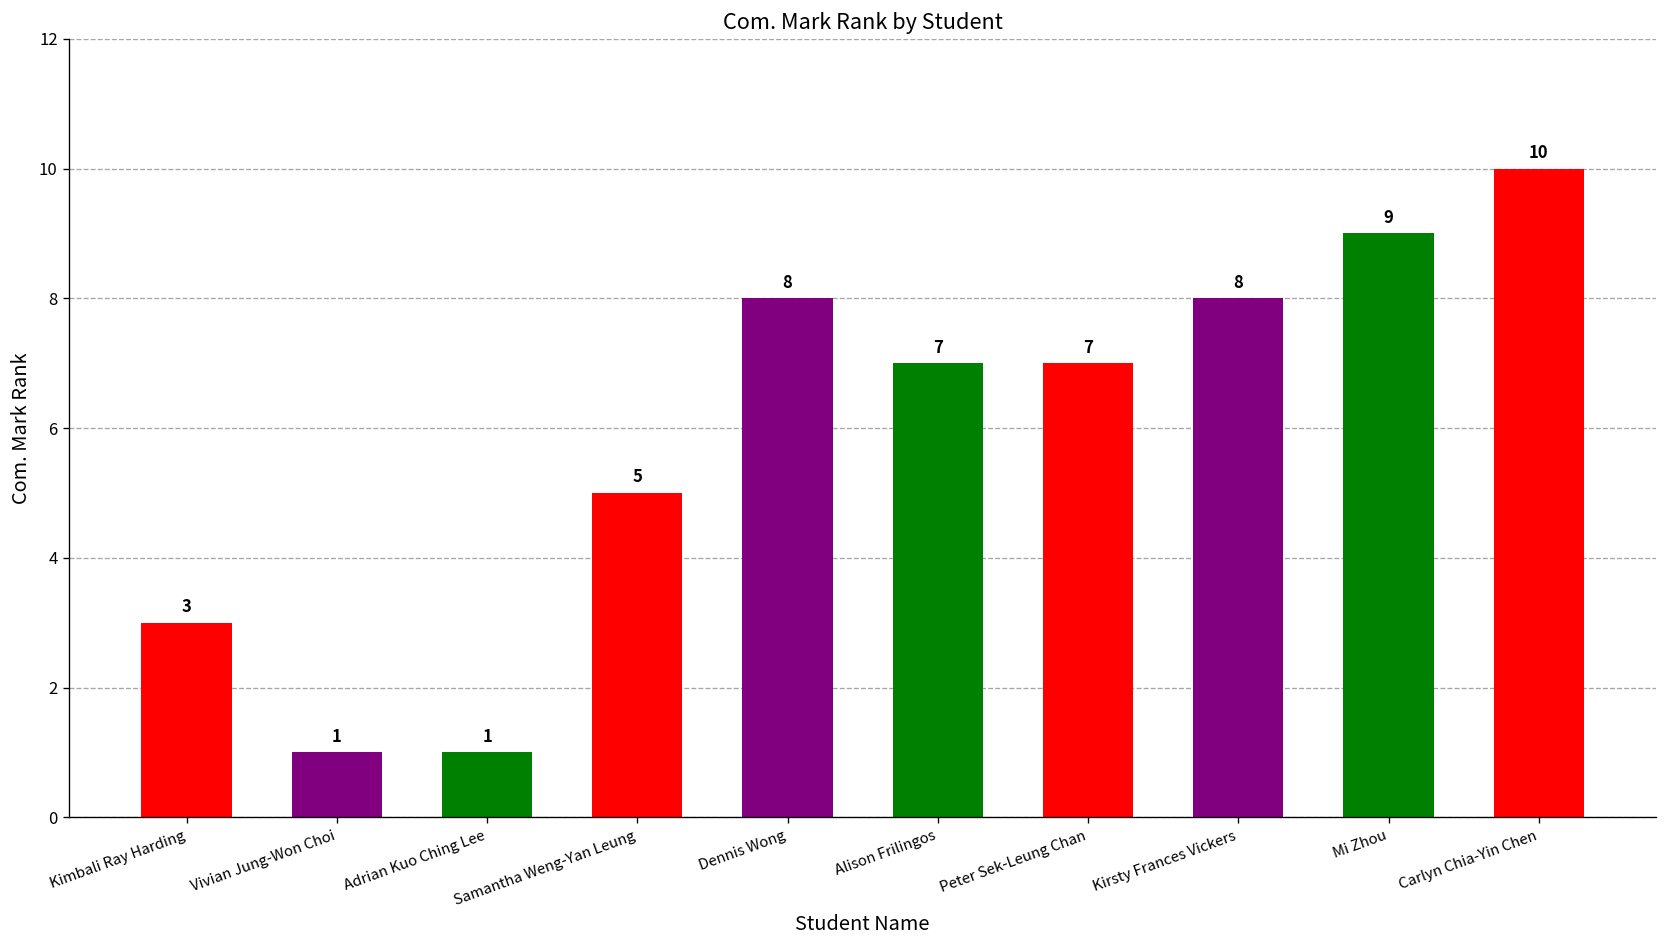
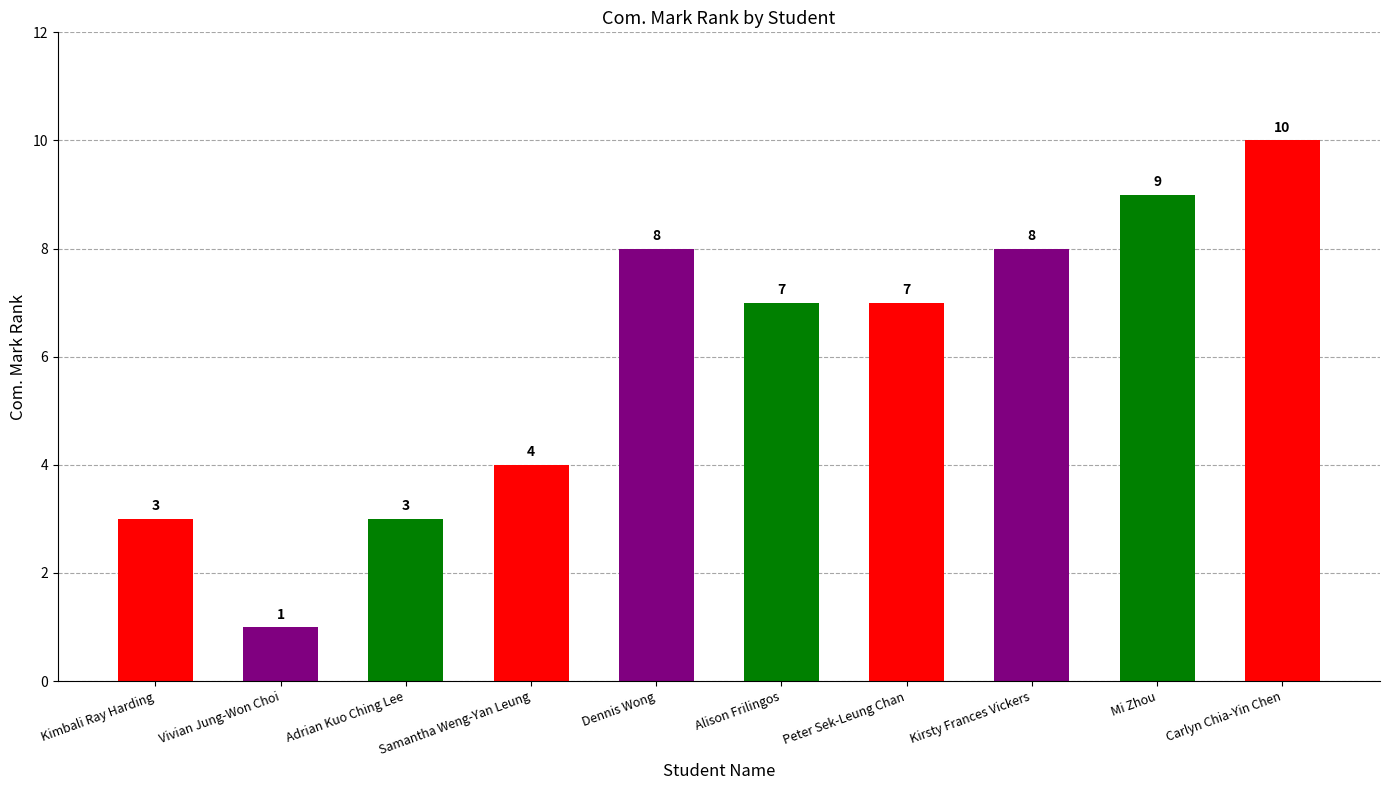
Adrian Kuo Ching Lee: 1 -> 3
Samantha Weng-Yan Leung: 5 -> 4
